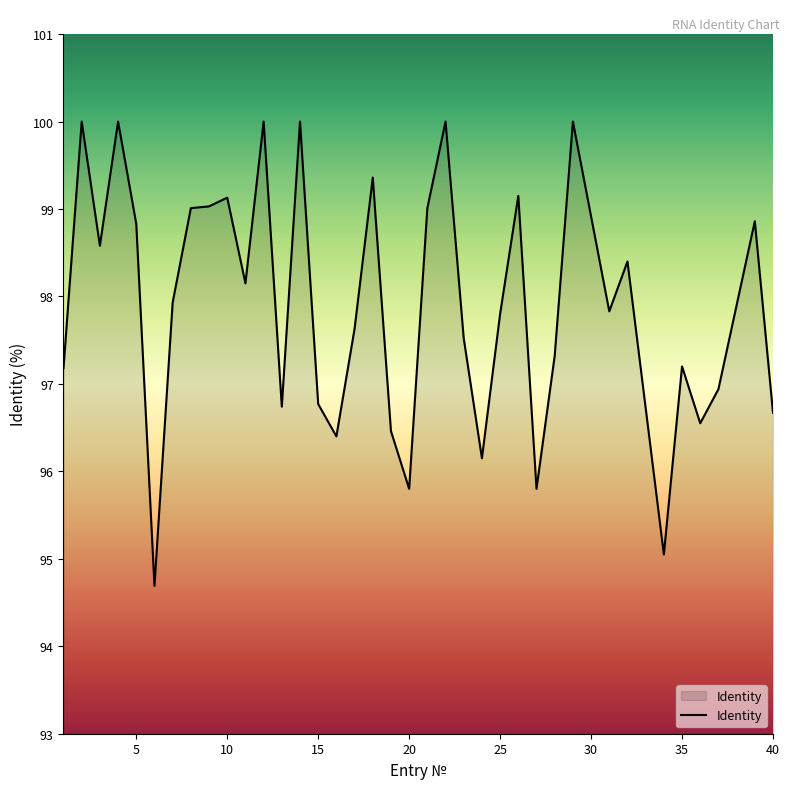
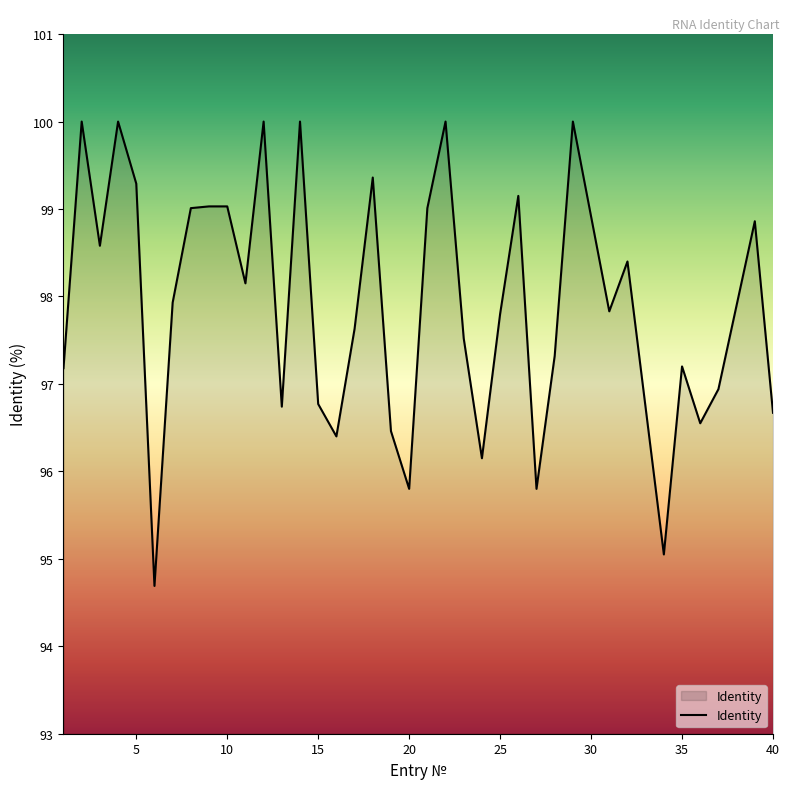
5: 98.8 -> 99.3
10: 99.1 -> 99.0
